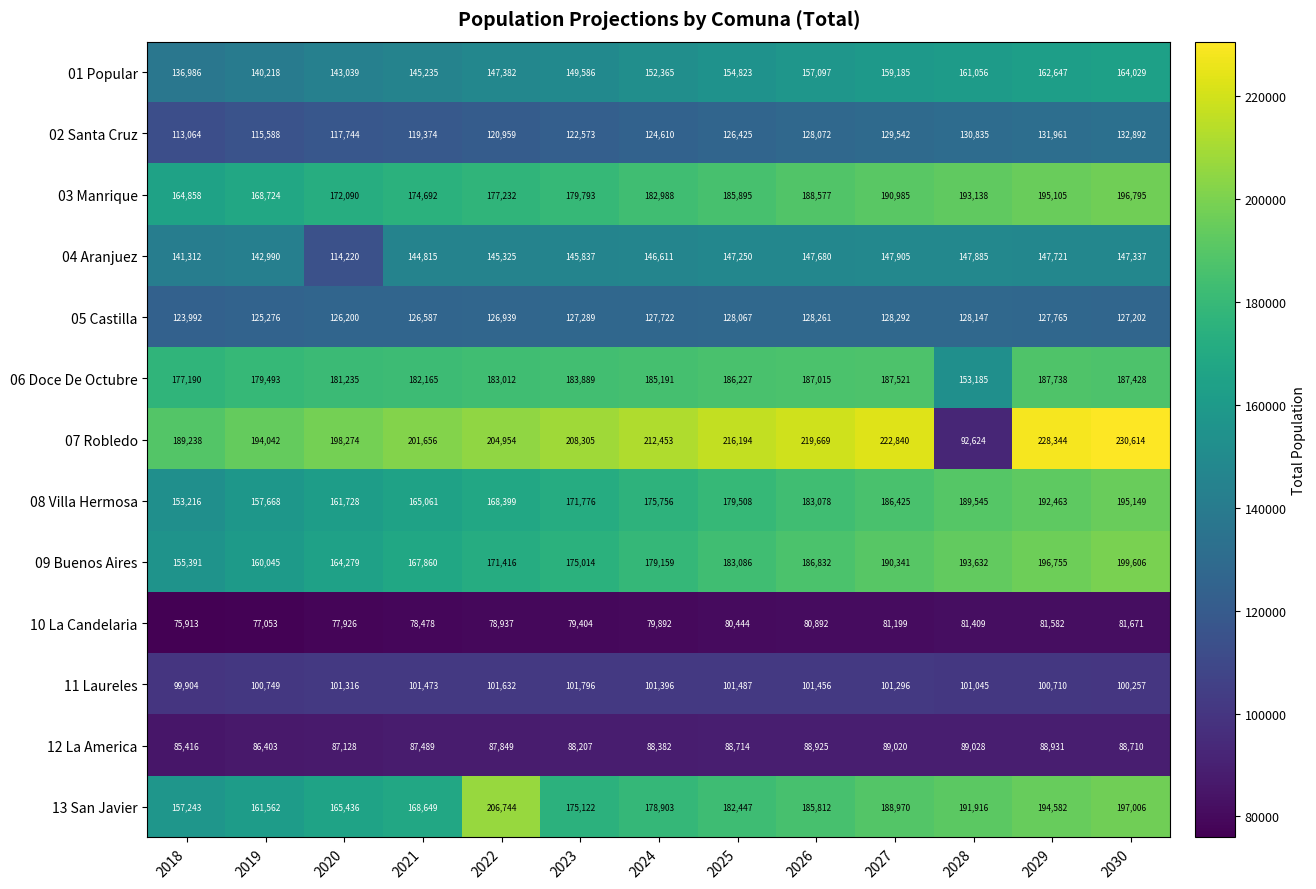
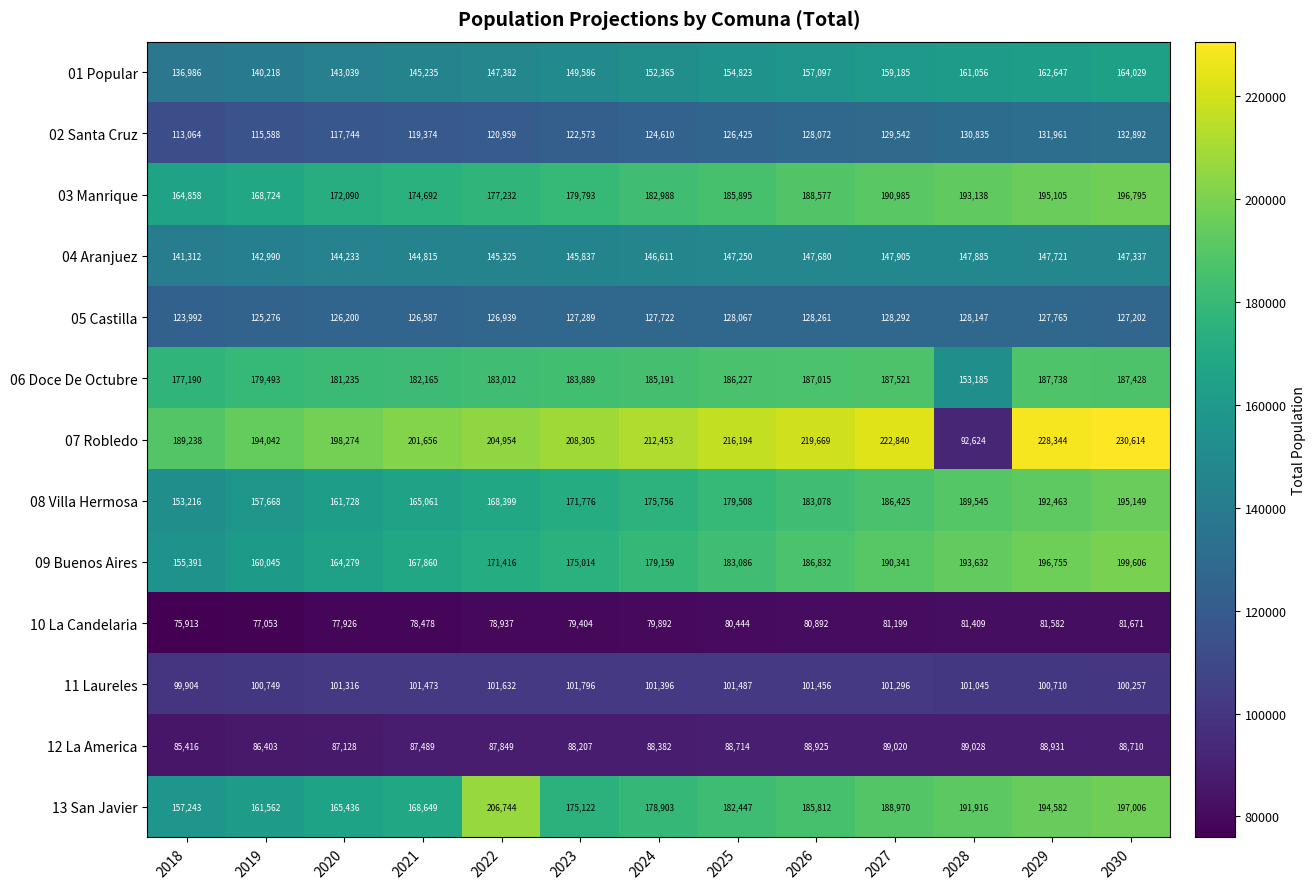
04 Aranjuez, 2020: 114,220 -> 144,233
